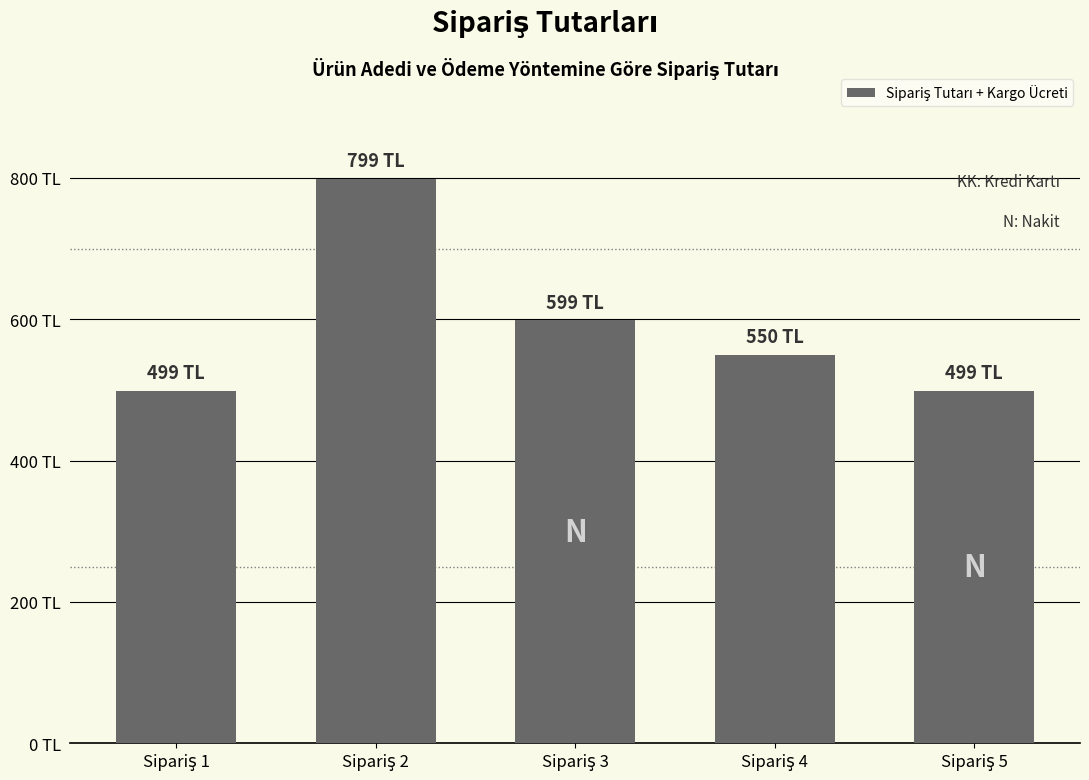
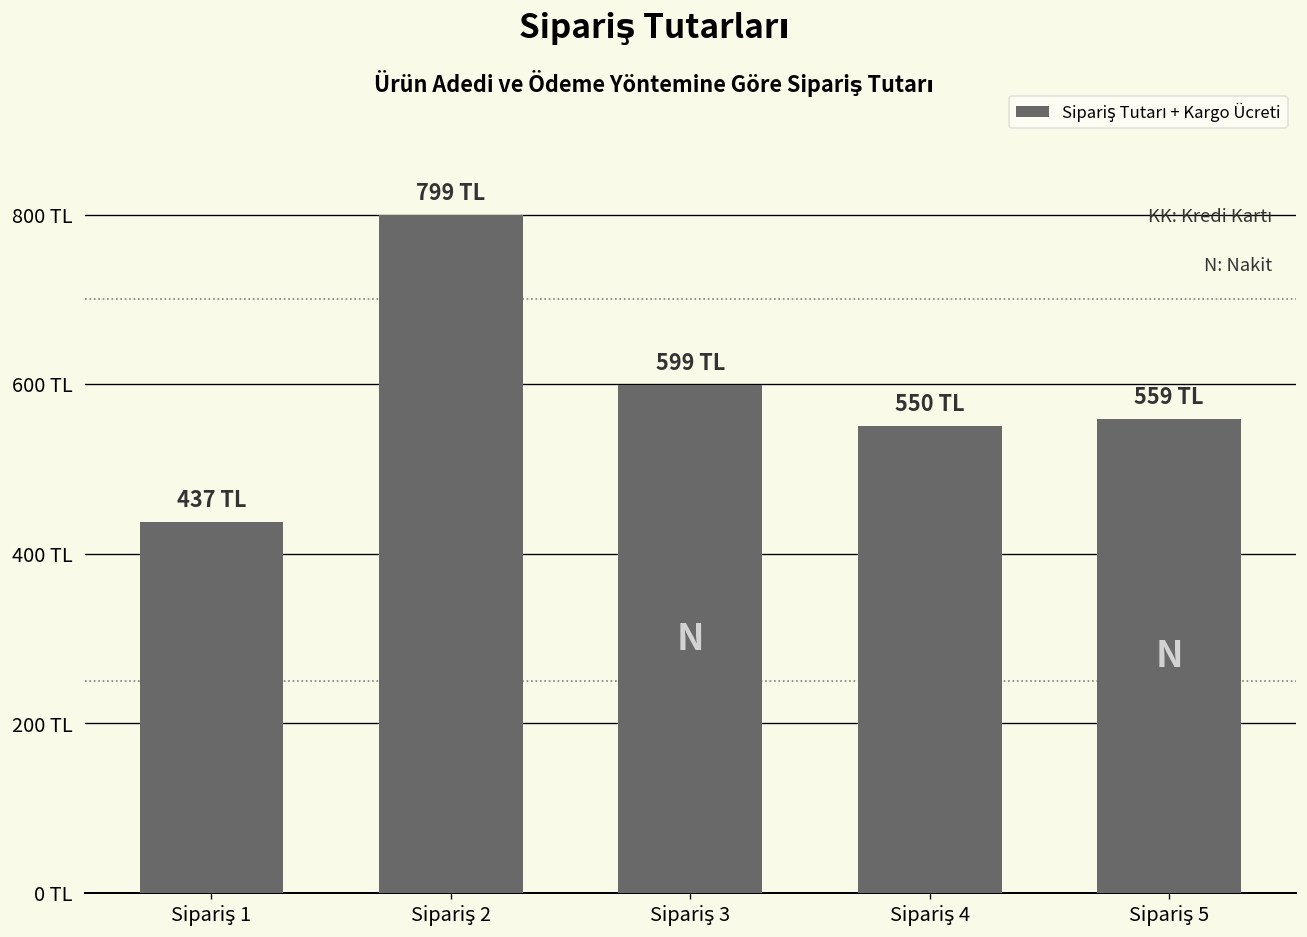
Sipariş 1: 499 -> 437
Sipariş 5: 499 -> 559
